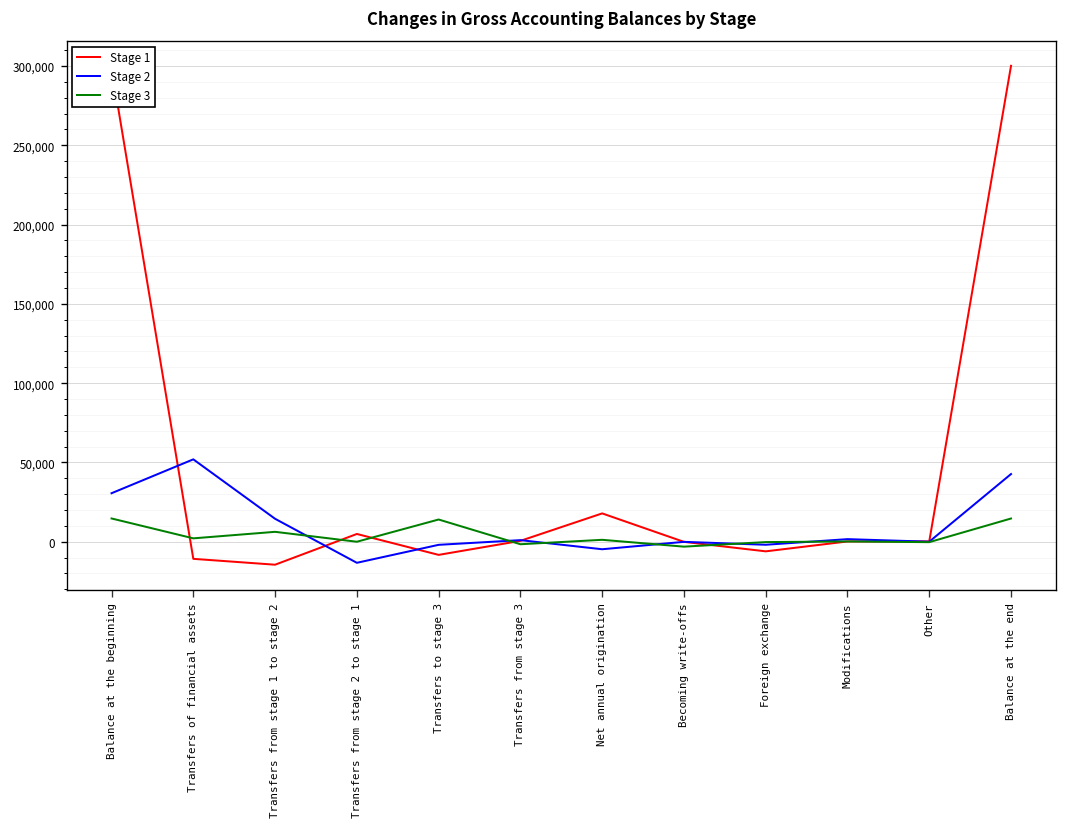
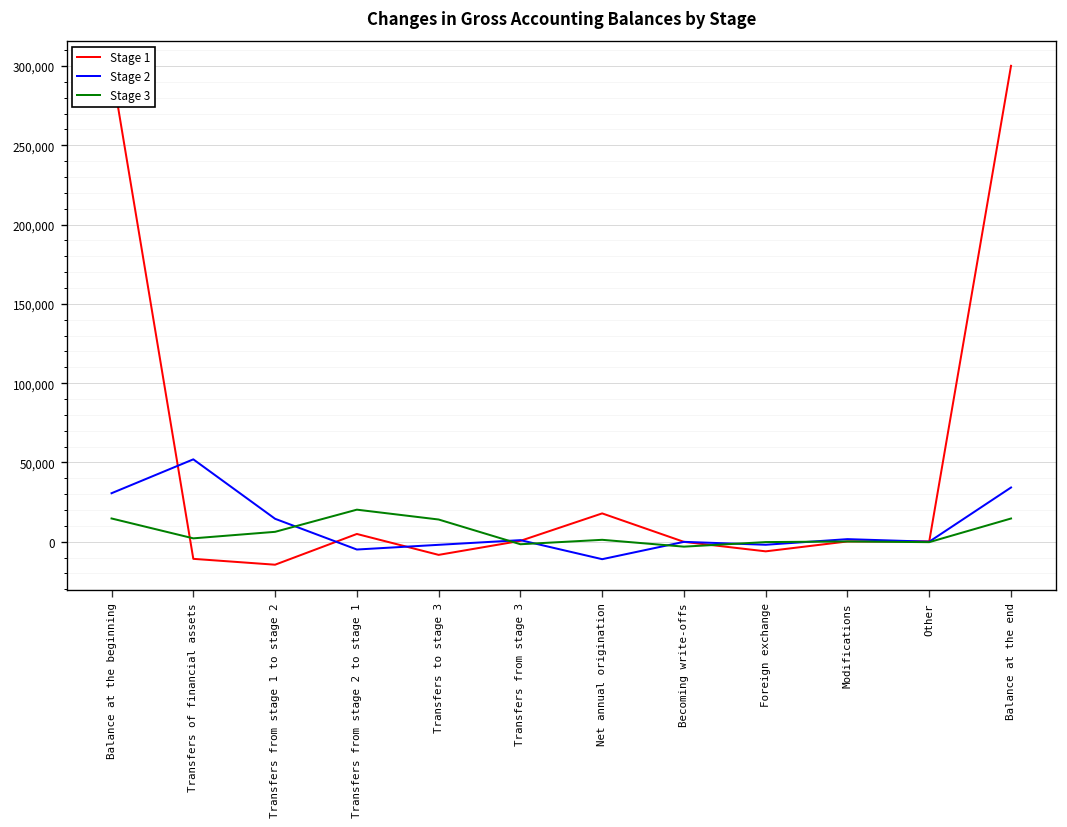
Stage 2, Transfers from stage 2 to stage 1: -13,000 -> -5,000
Stage 3, Transfers from stage 2 to stage 1: 0 -> 20,000
Stage 2, Net annual origination: -5,000 -> -11,000
Stage 2, Balance at the end: 43,000 -> 34,000
